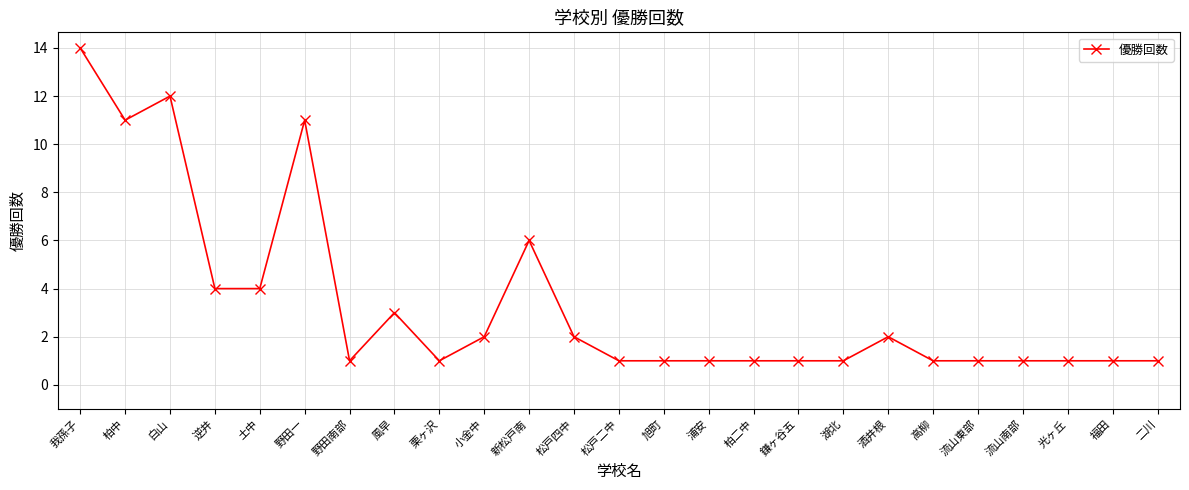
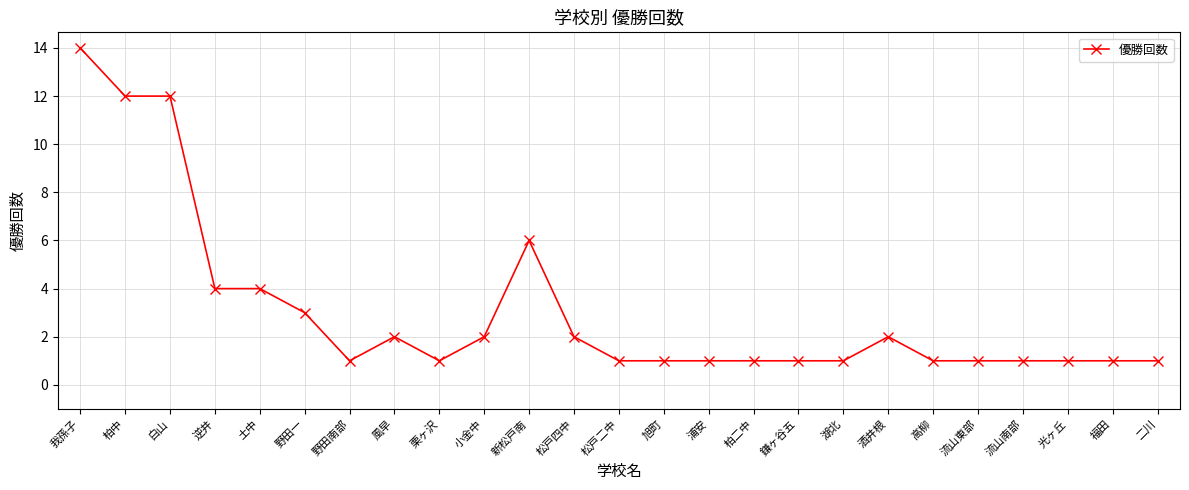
柏中: 11 -> 12
野田一: 11 -> 3
風早: 3 -> 2
